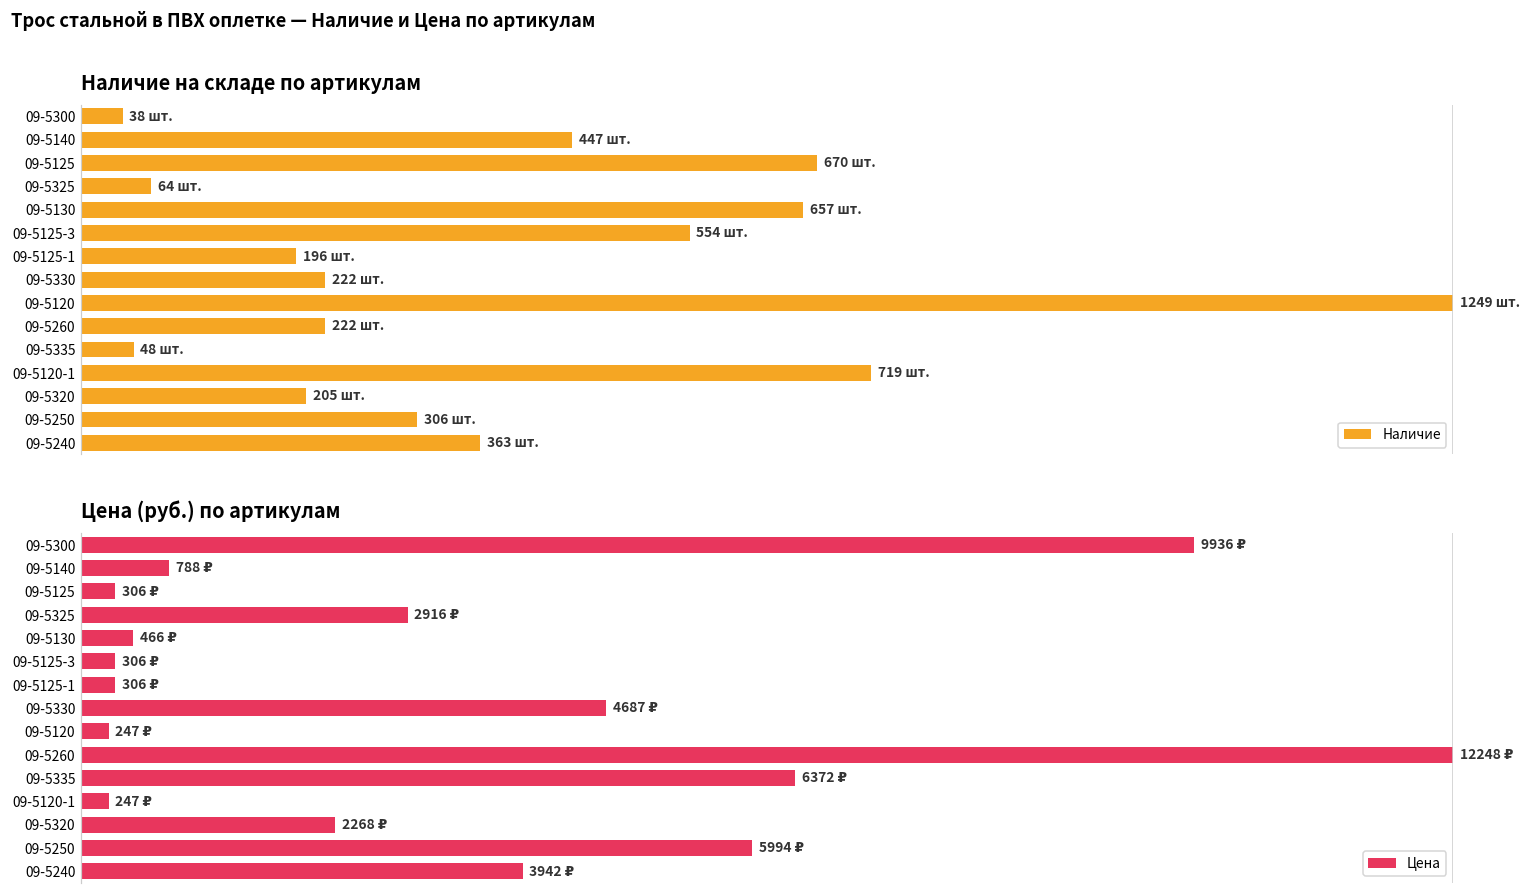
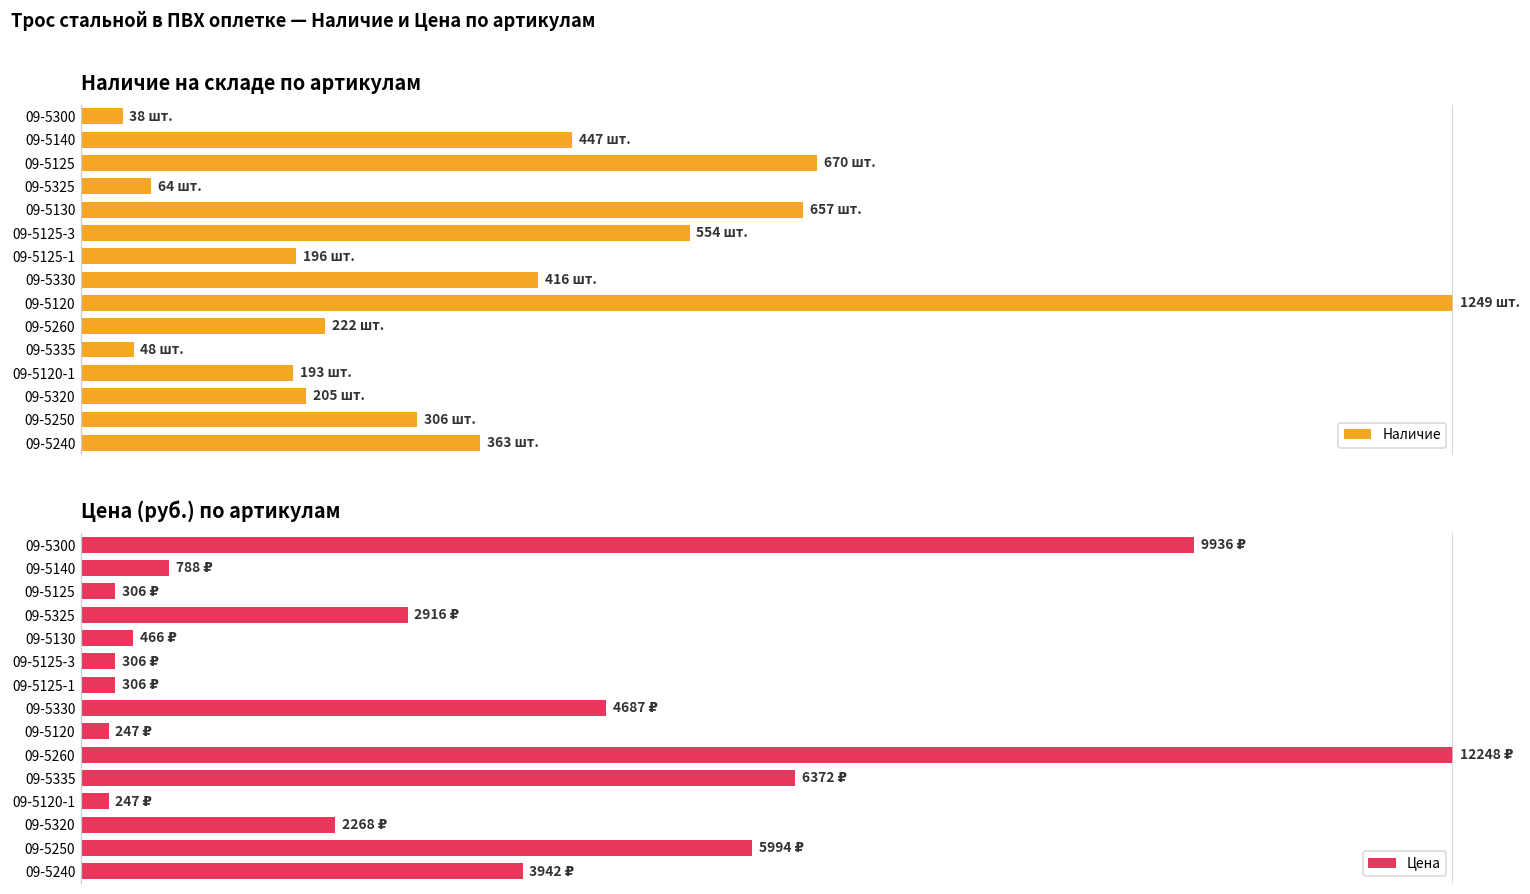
Наличие на складе по артикулам, 09-5330: 222 -> 416
Наличие на складе по артикулам, 09-5120-1: 719 -> 193
